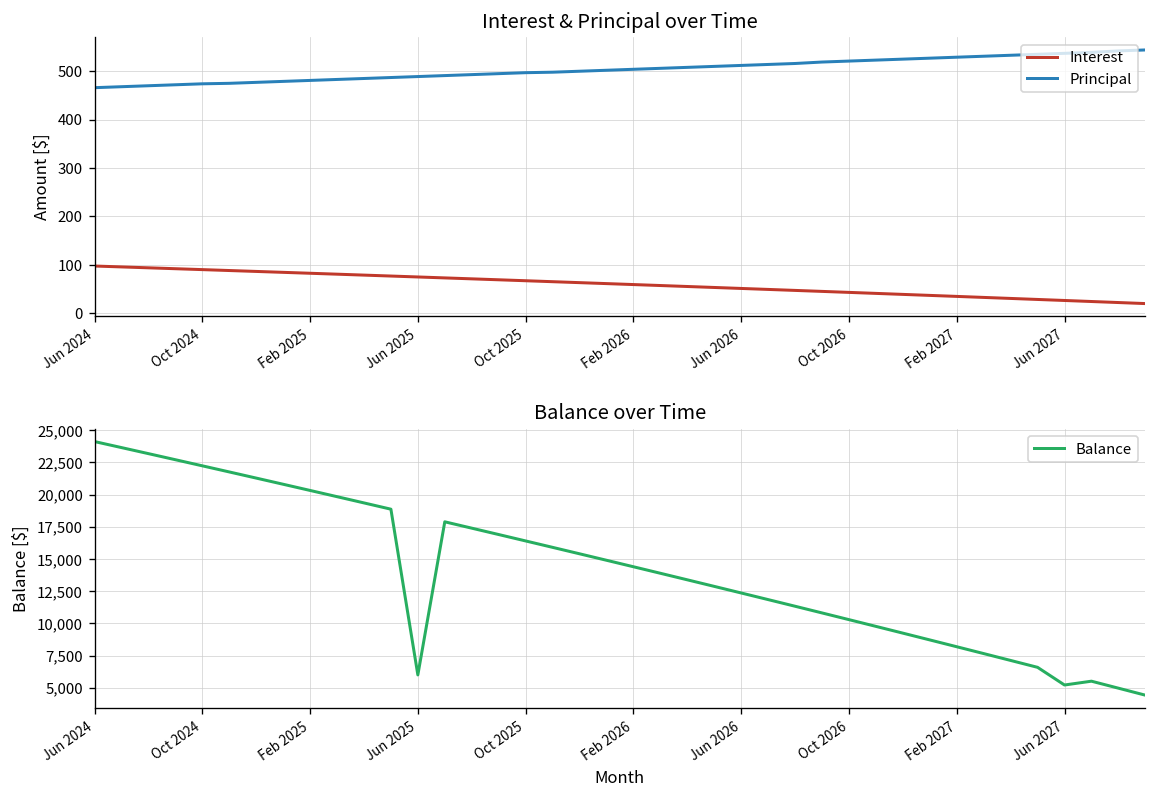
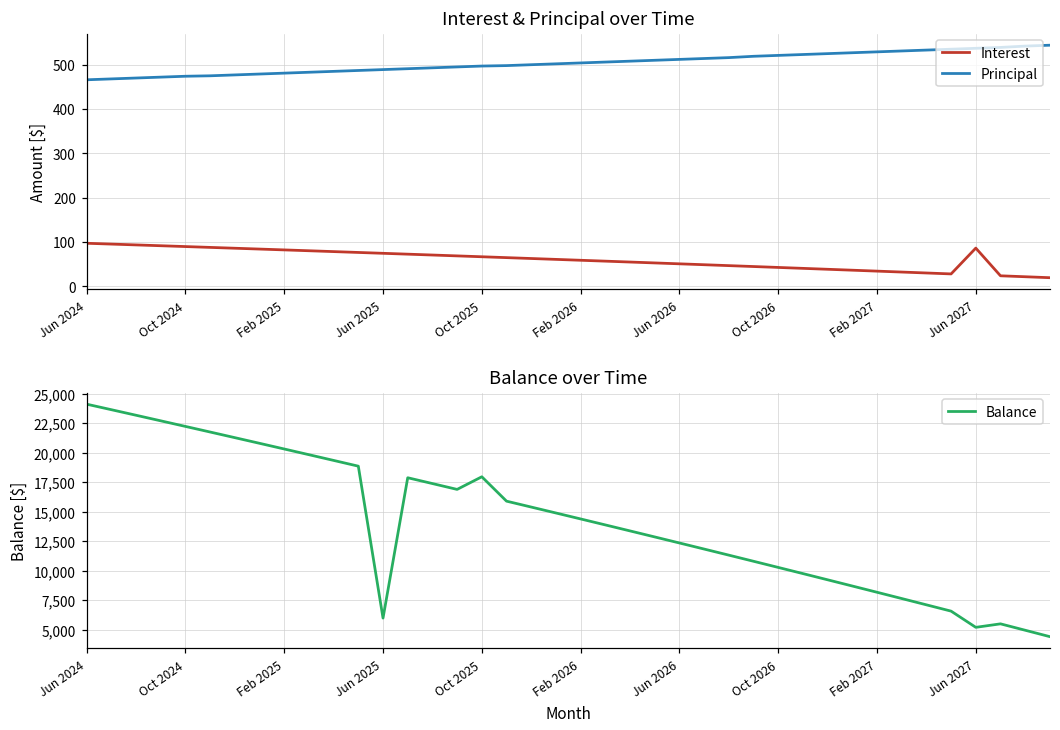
Interest & Principal over Time, Interest, Jun 2027: 30 -> 90
Balance over Time, Oct 2025: 16,400 -> 18,000
